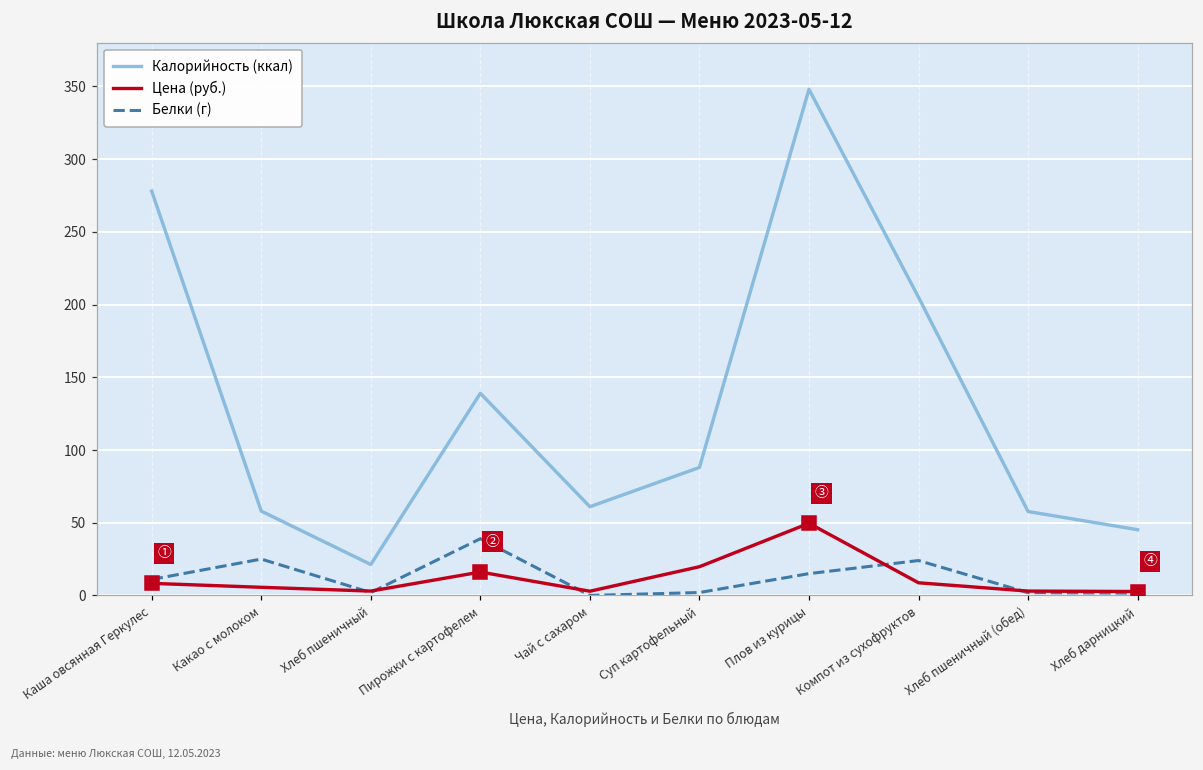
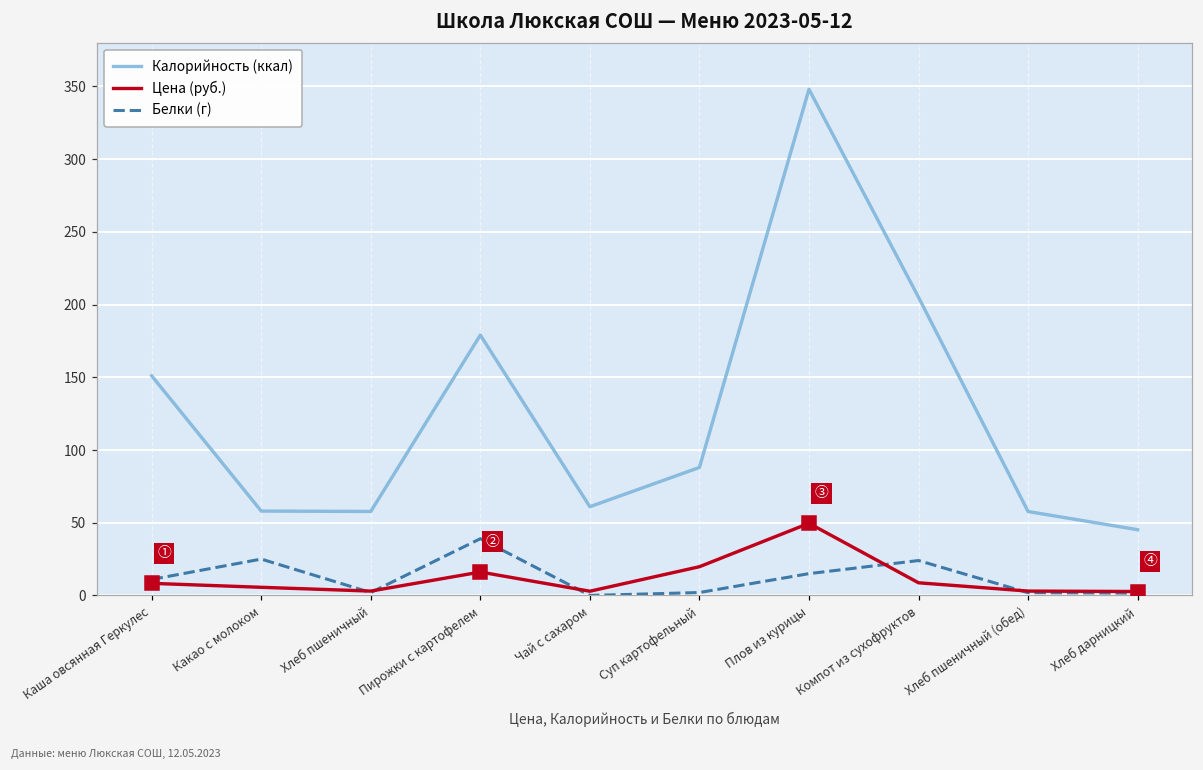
Калорийность (ккал), Каша овсянная Геркулес: 278 -> 151
Калорийность (ккал), Хлеб пшеничный: 21 -> 58
Калорийность (ккал), Пирожки с картофелем: 139 -> 179
